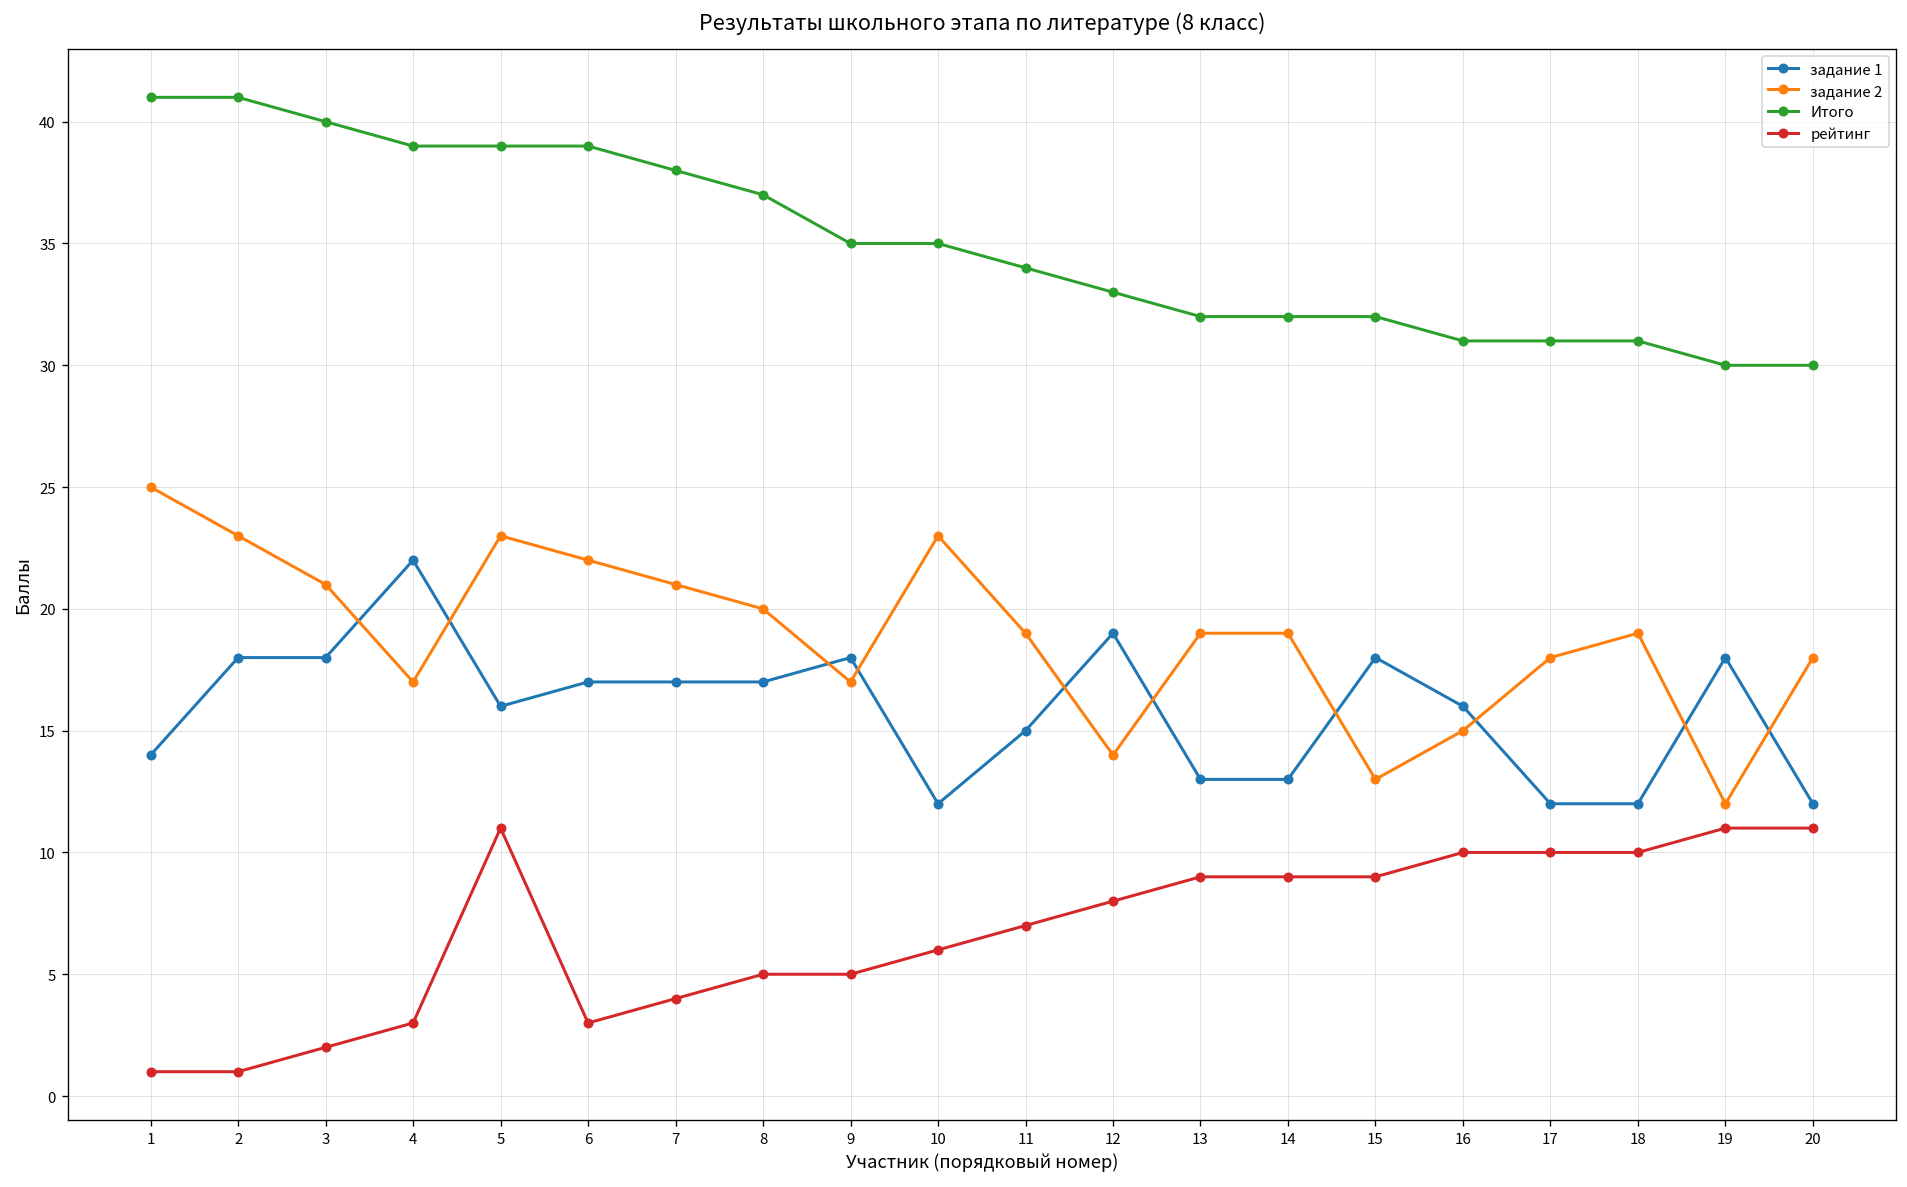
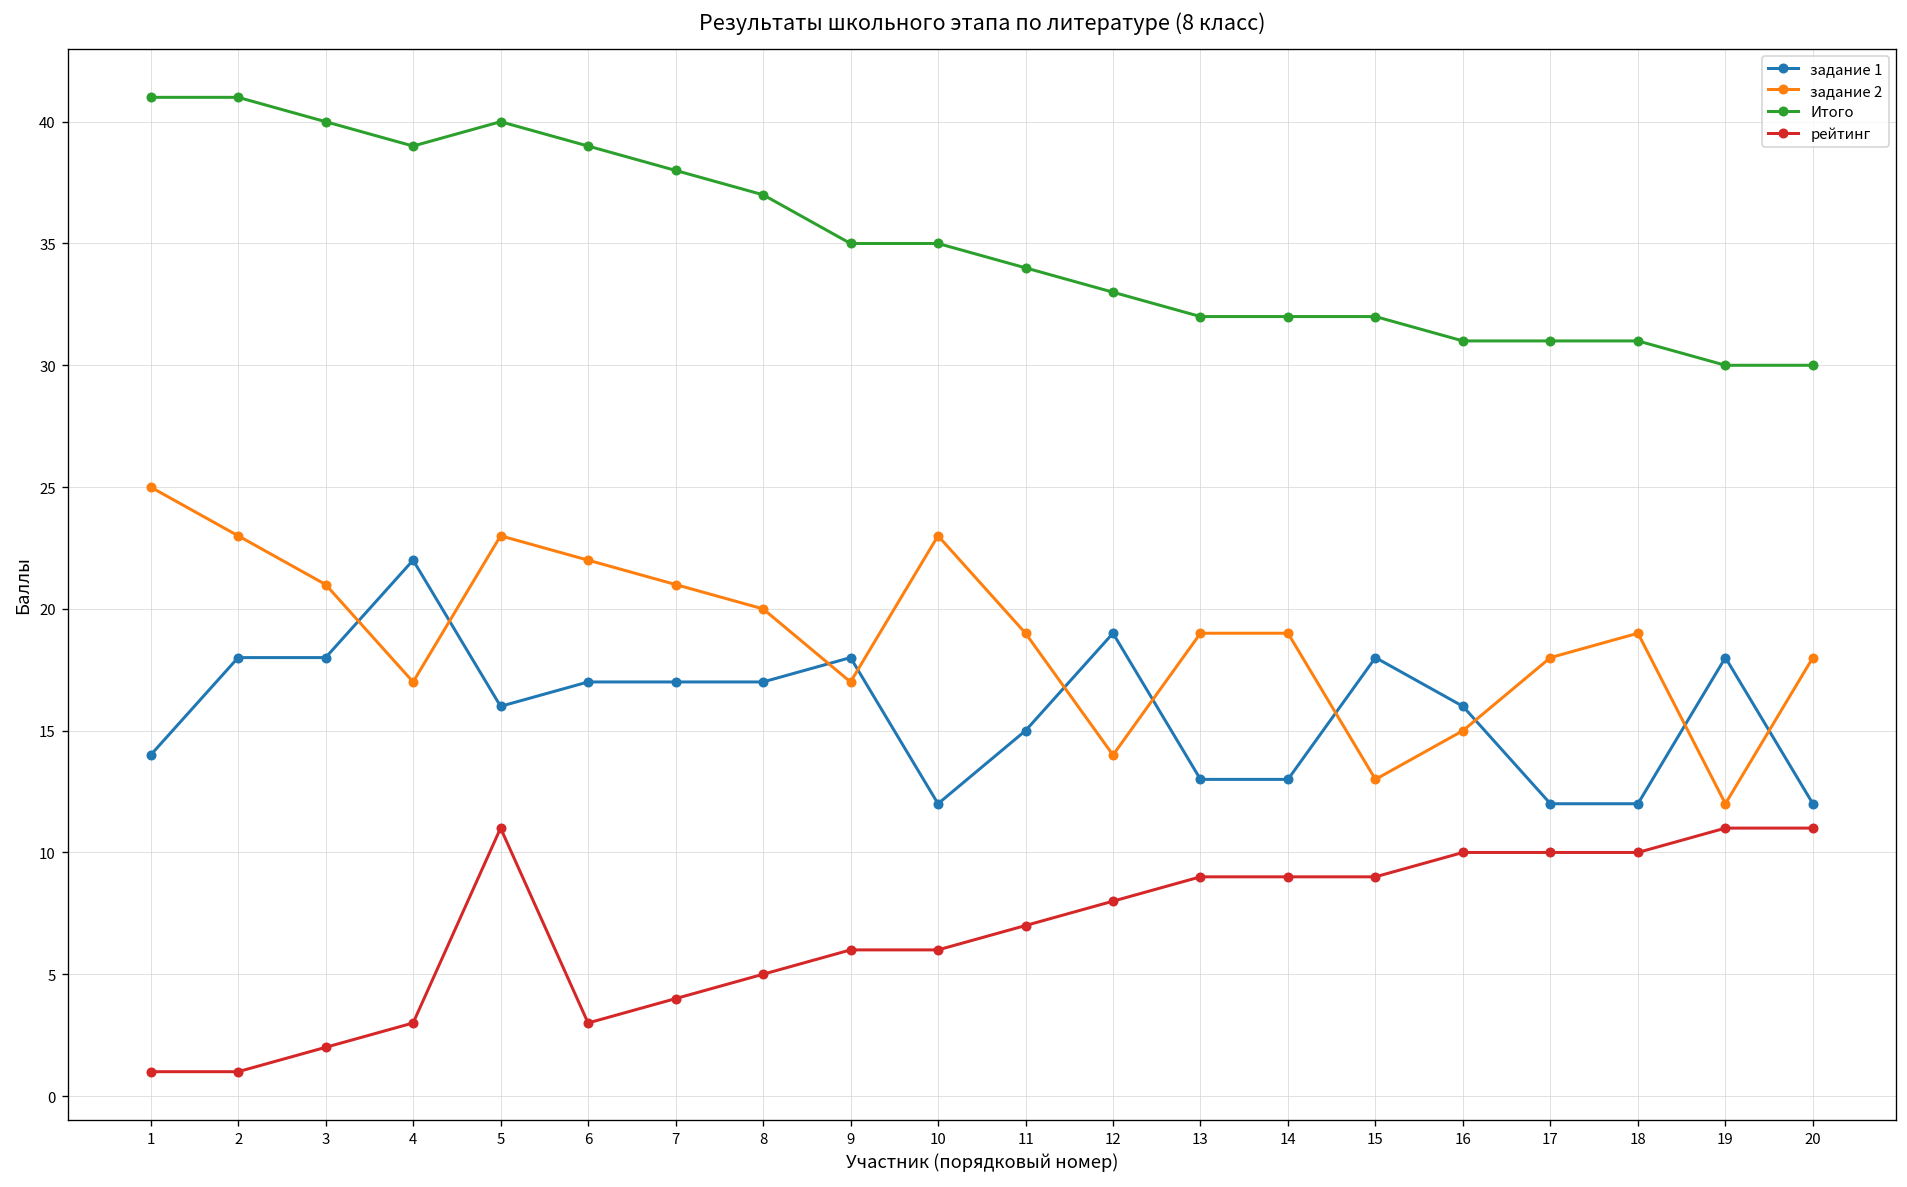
Итого, 5: 39 -> 40
рейтинг, 9: 5 -> 6
